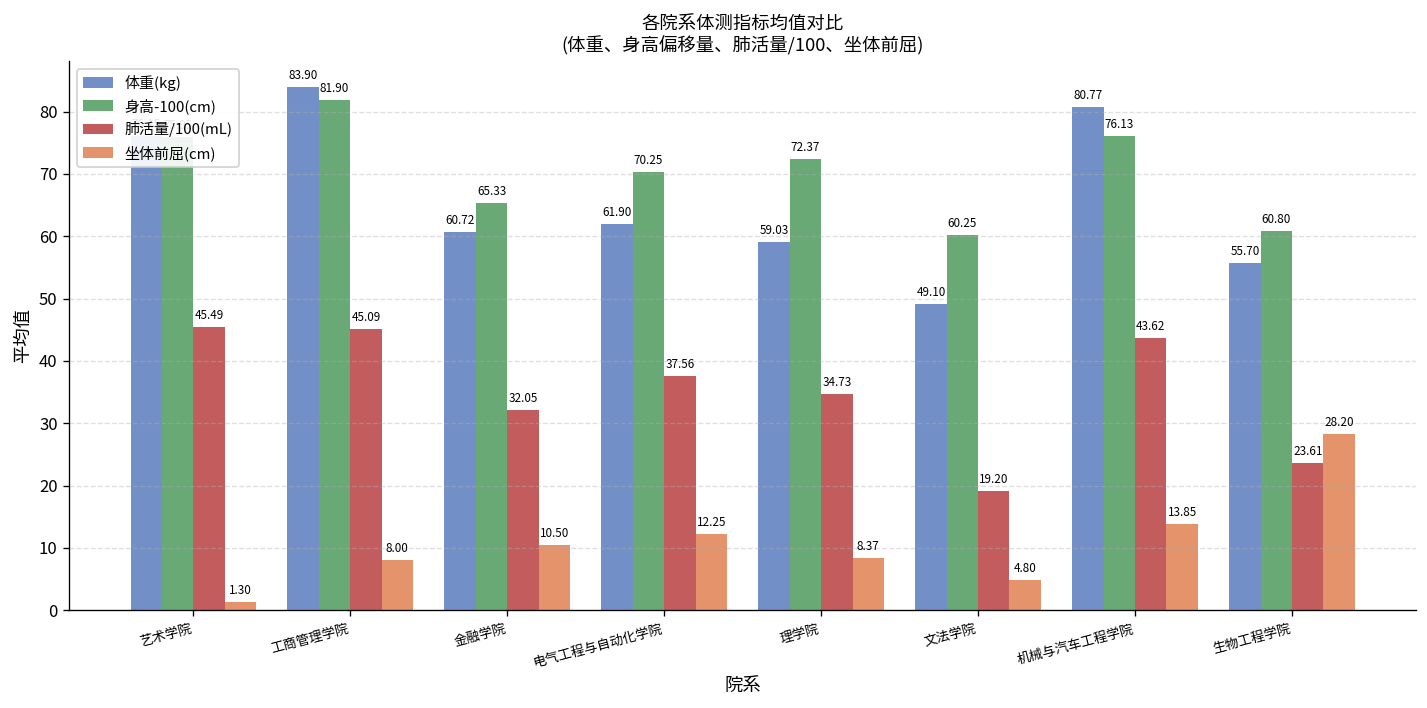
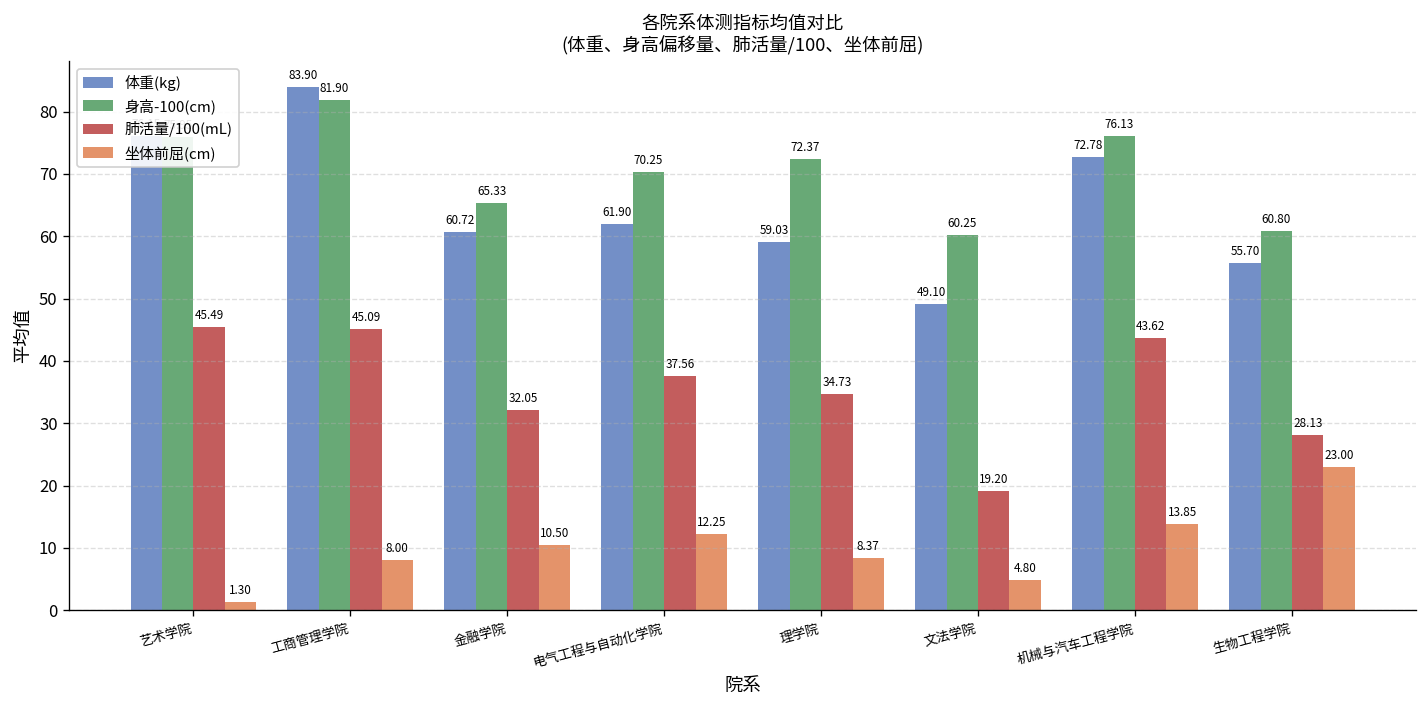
体重(kg), 机械与汽车工程学院: 80.77 -> 72.78
肺活量/100(mL), 生物工程学院: 23.61 -> 28.13
坐体前屈(cm), 生物工程学院: 28.20 -> 23.00
